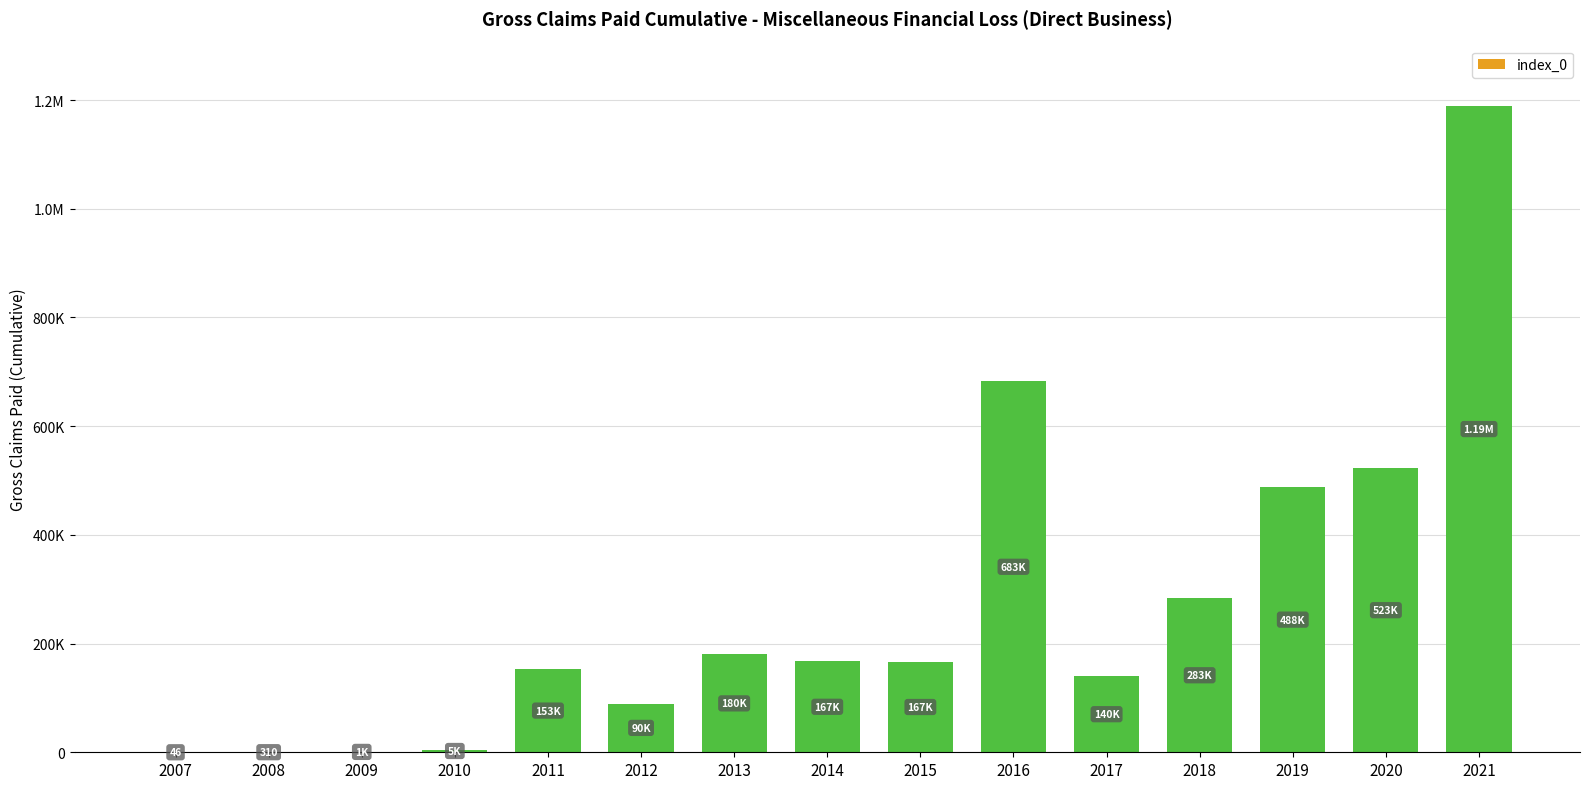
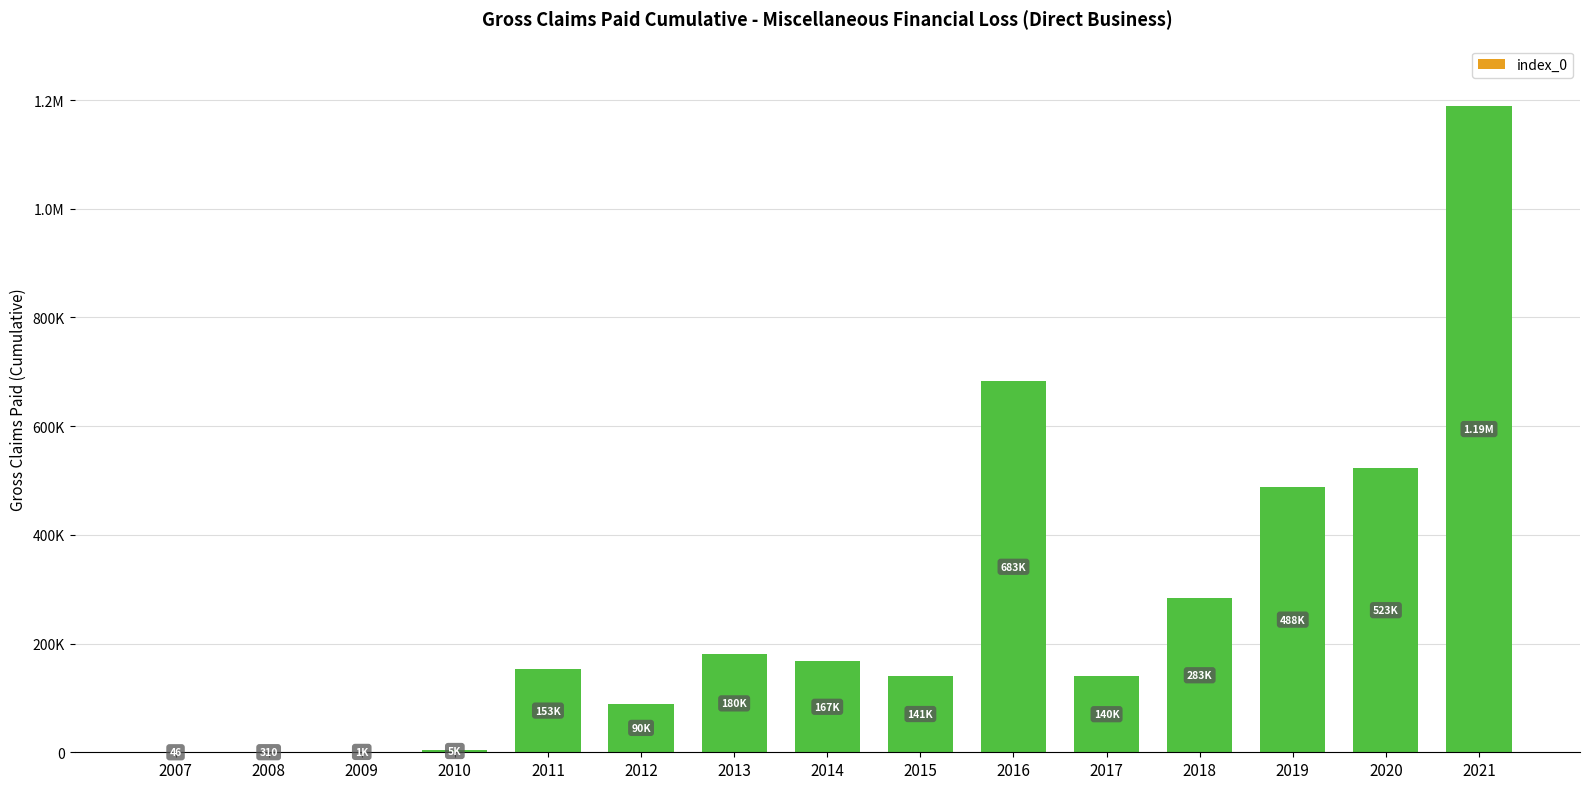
2015: 167K -> 141K
